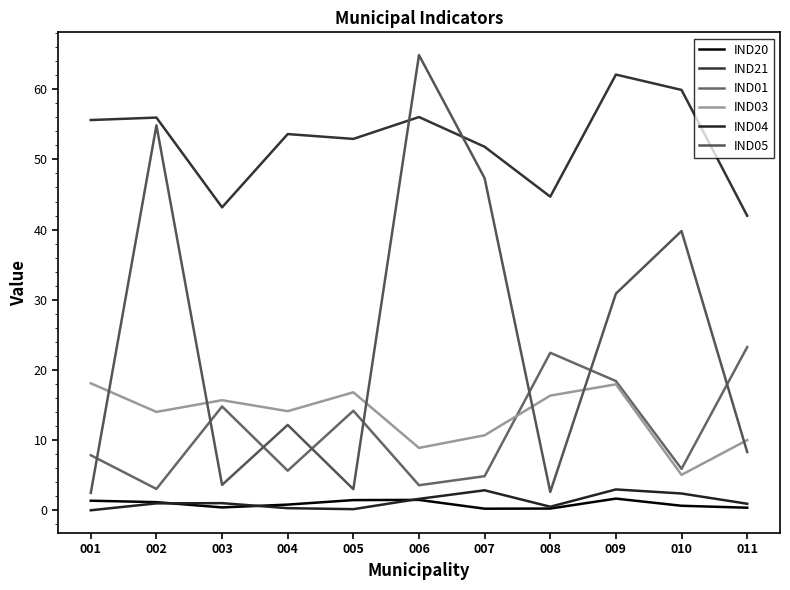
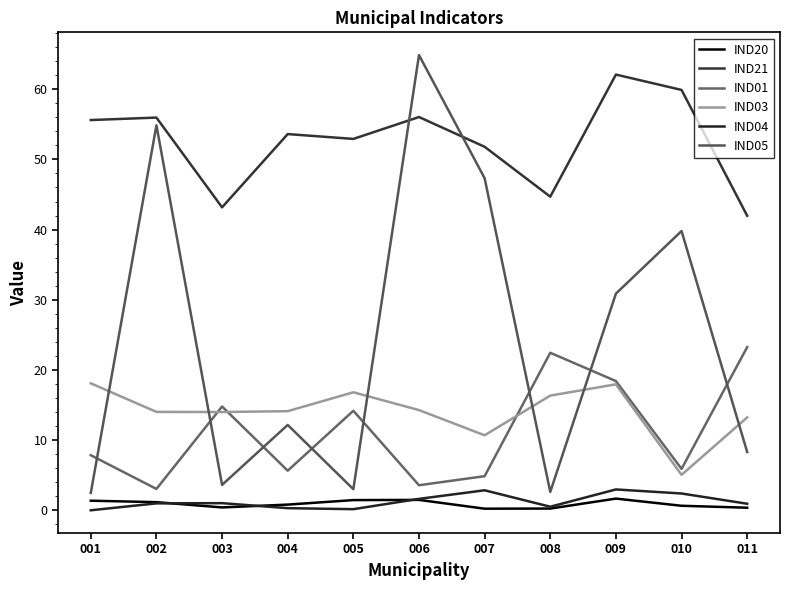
IND03, 003: 16 -> 14
IND03, 006: 9 -> 14
IND03, 011: 10 -> 13
